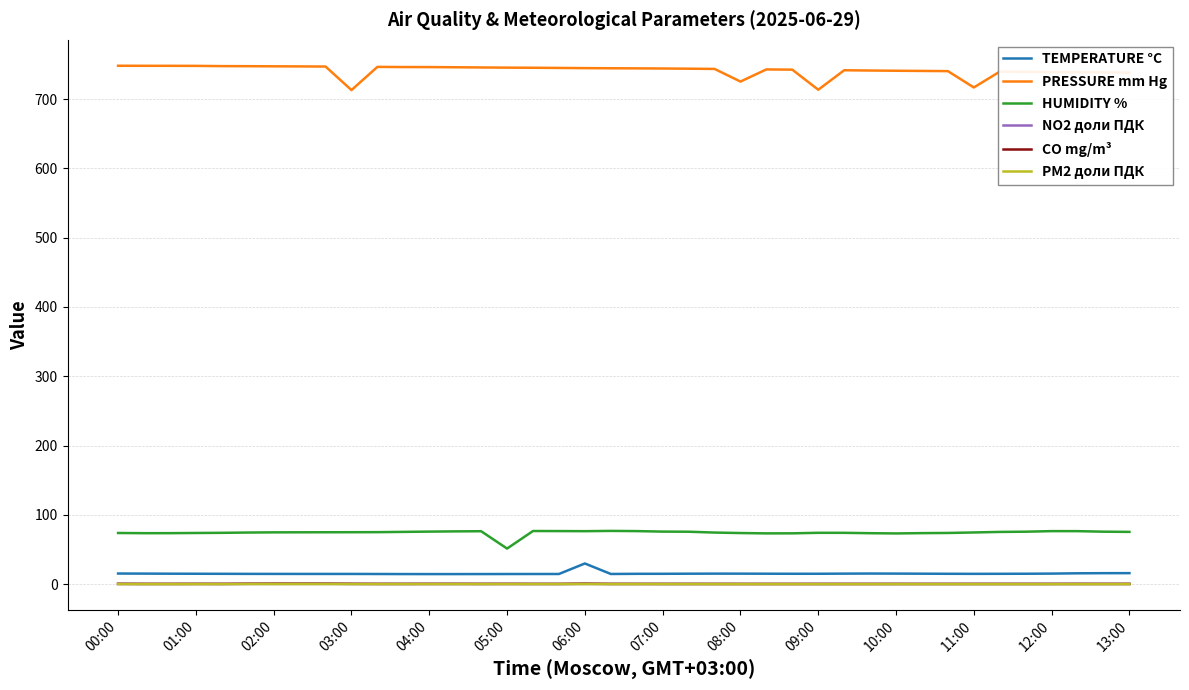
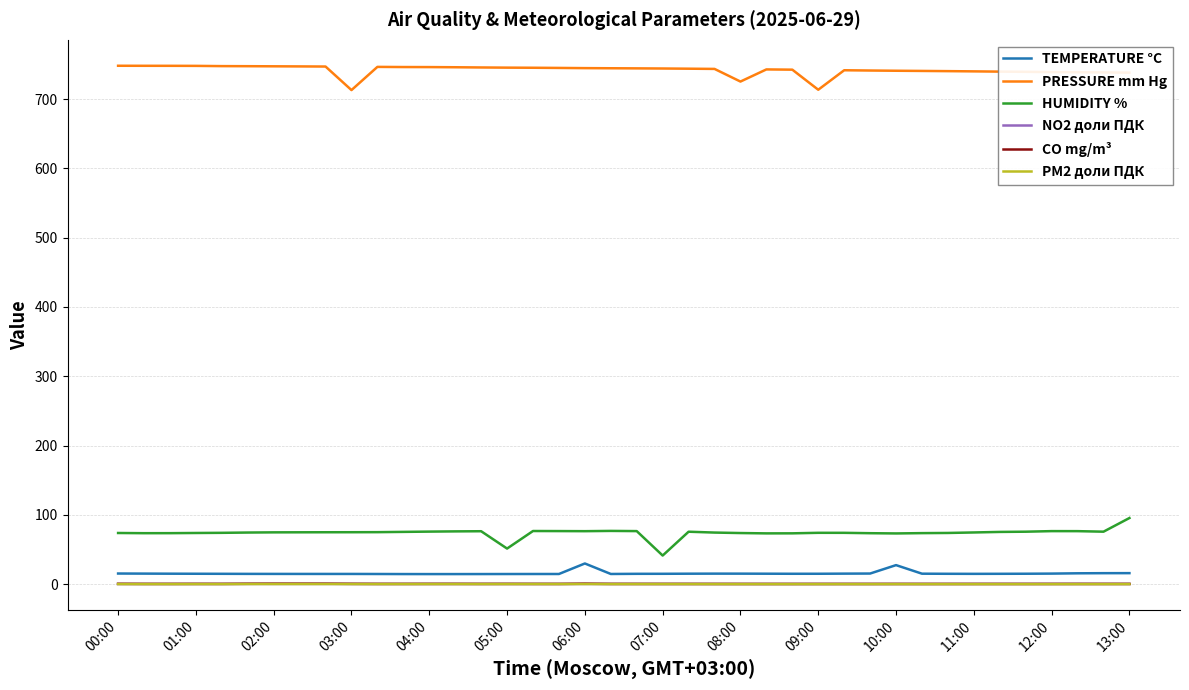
HUMIDITY %, 07:00: 80 -> 40
TEMPERATURE °C, 10:00: 20 -> 30
PRESSURE mm Hg, 11:00: 720 -> 740
HUMIDITY %, 13:00: 80 -> 100
